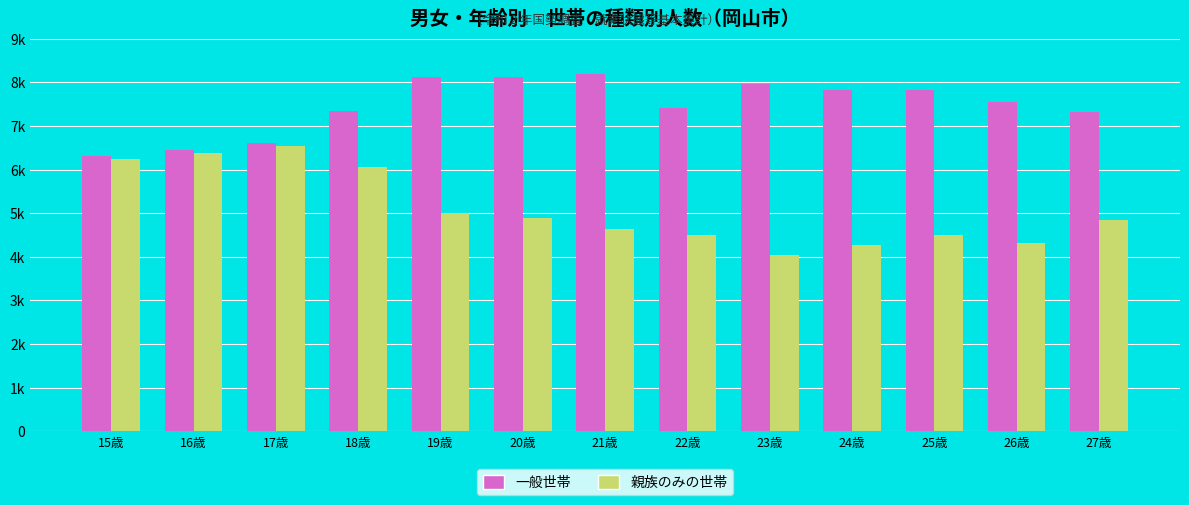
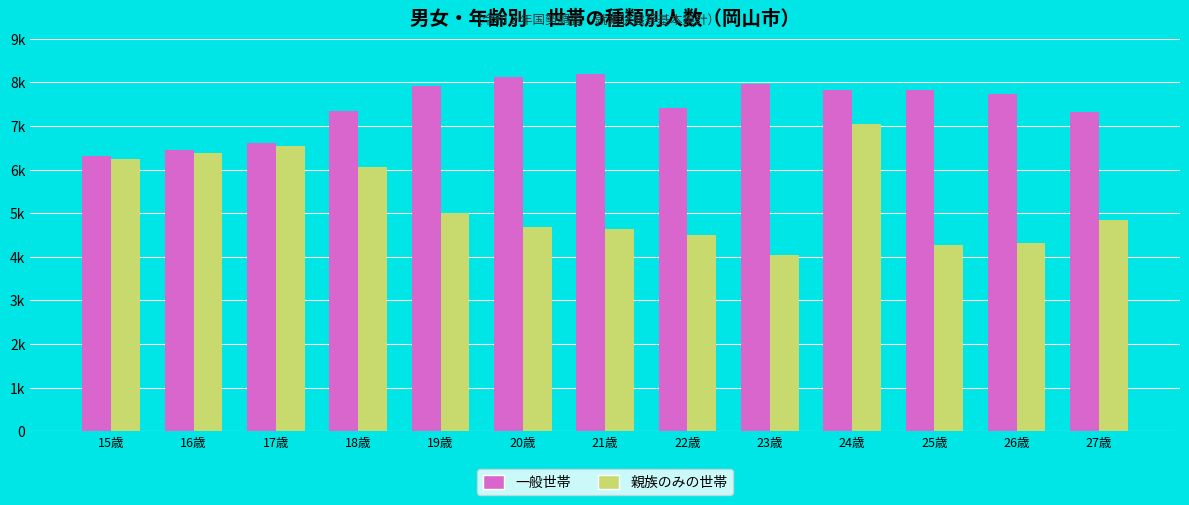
一般世帯, 19歳: 8100 -> 7900
親族のみの世帯, 20歳: 4900 -> 4700
親族のみの世帯, 24歳: 4300 -> 7000
親族のみの世帯, 25歳: 4500 -> 4300
一般世帯, 26歳: 7500 -> 7700
